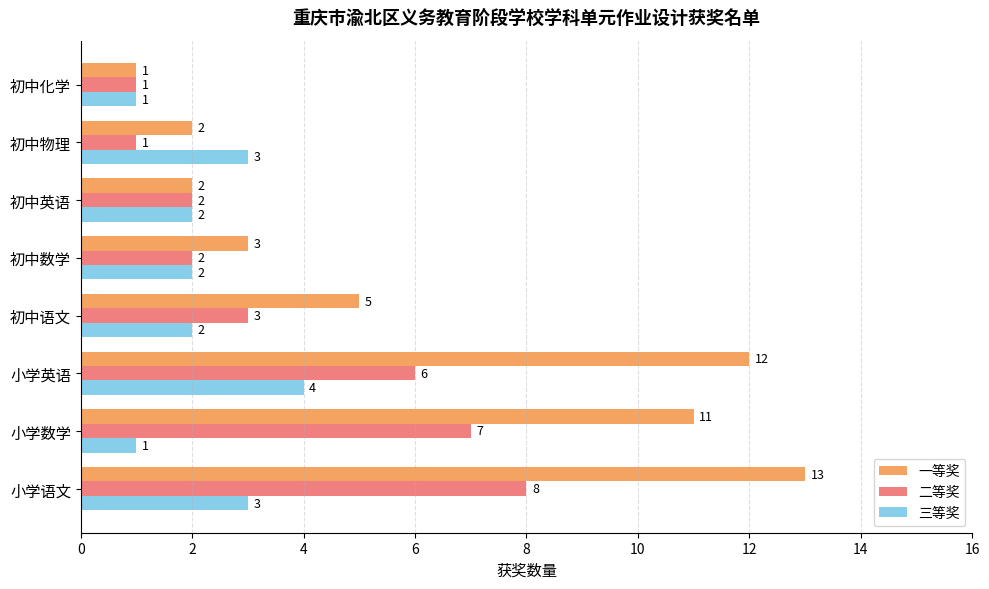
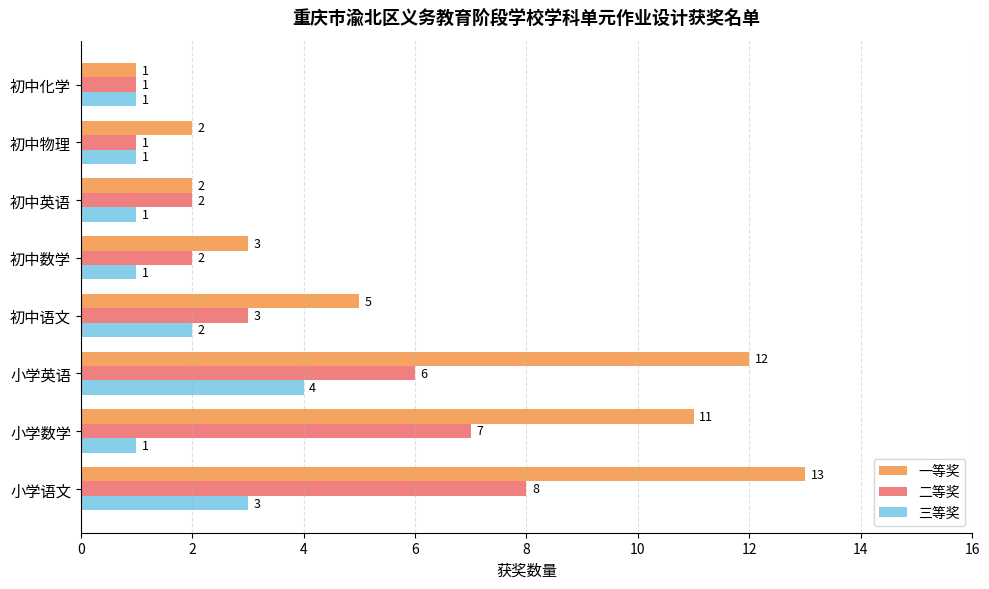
三等奖, 初中物理: 3 -> 1
三等奖, 初中英语: 2 -> 1
三等奖, 初中数学: 2 -> 1
